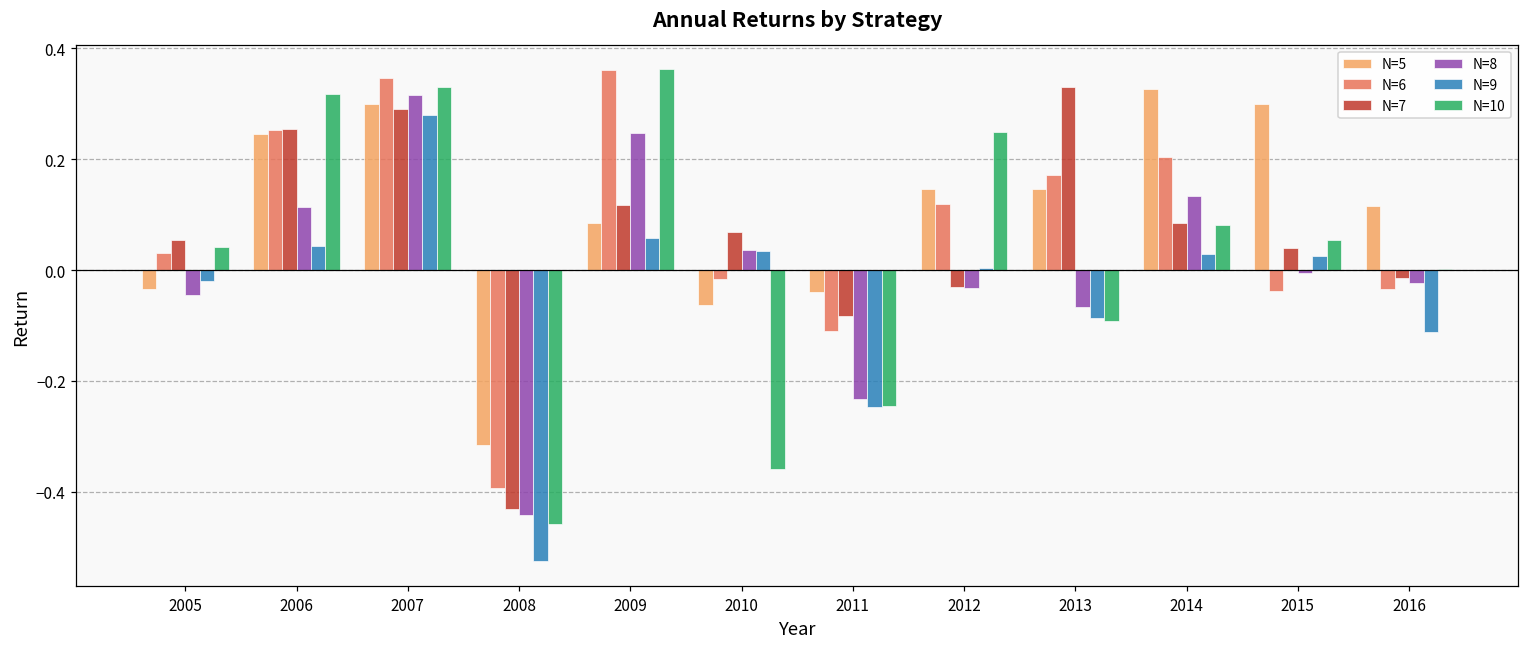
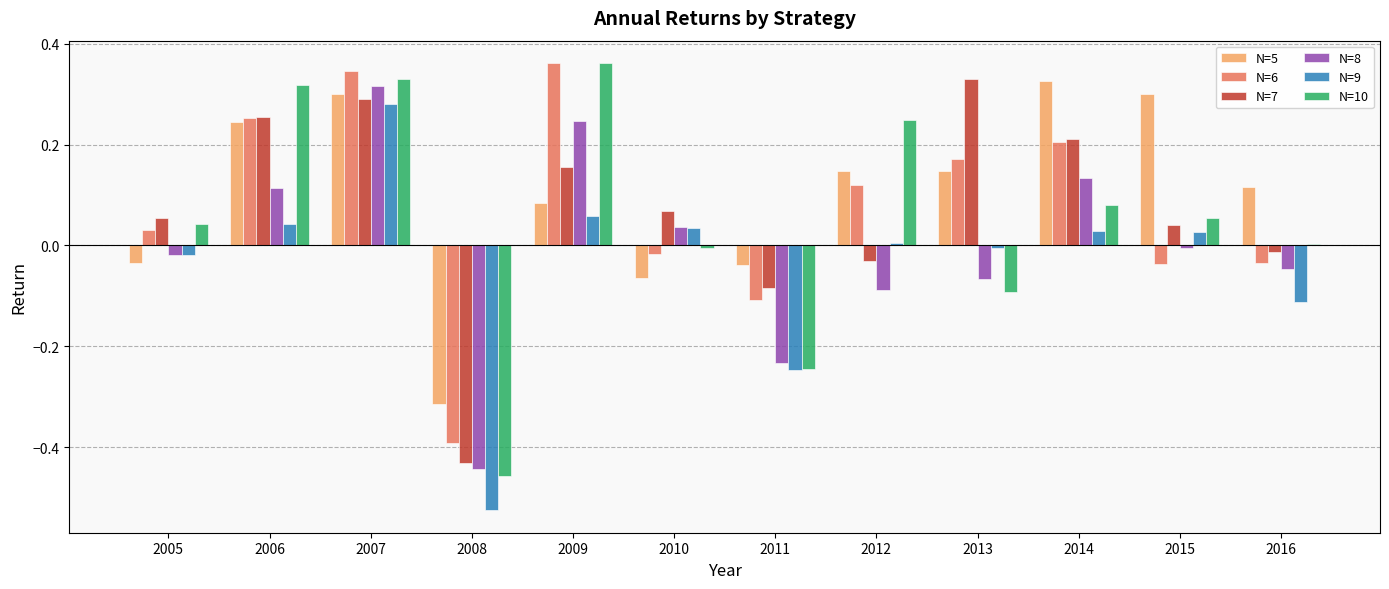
N=8, 2005: -0.04 -> -0.02
N=7, 2009: 0.12 -> 0.16
N=10, 2010: -0.36 -> 0.00
N=8, 2012: -0.03 -> -0.09
N=9, 2013: -0.09 -> -0.01
N=7, 2014: 0.09 -> 0.21
N=8, 2016: -0.02 -> -0.05
